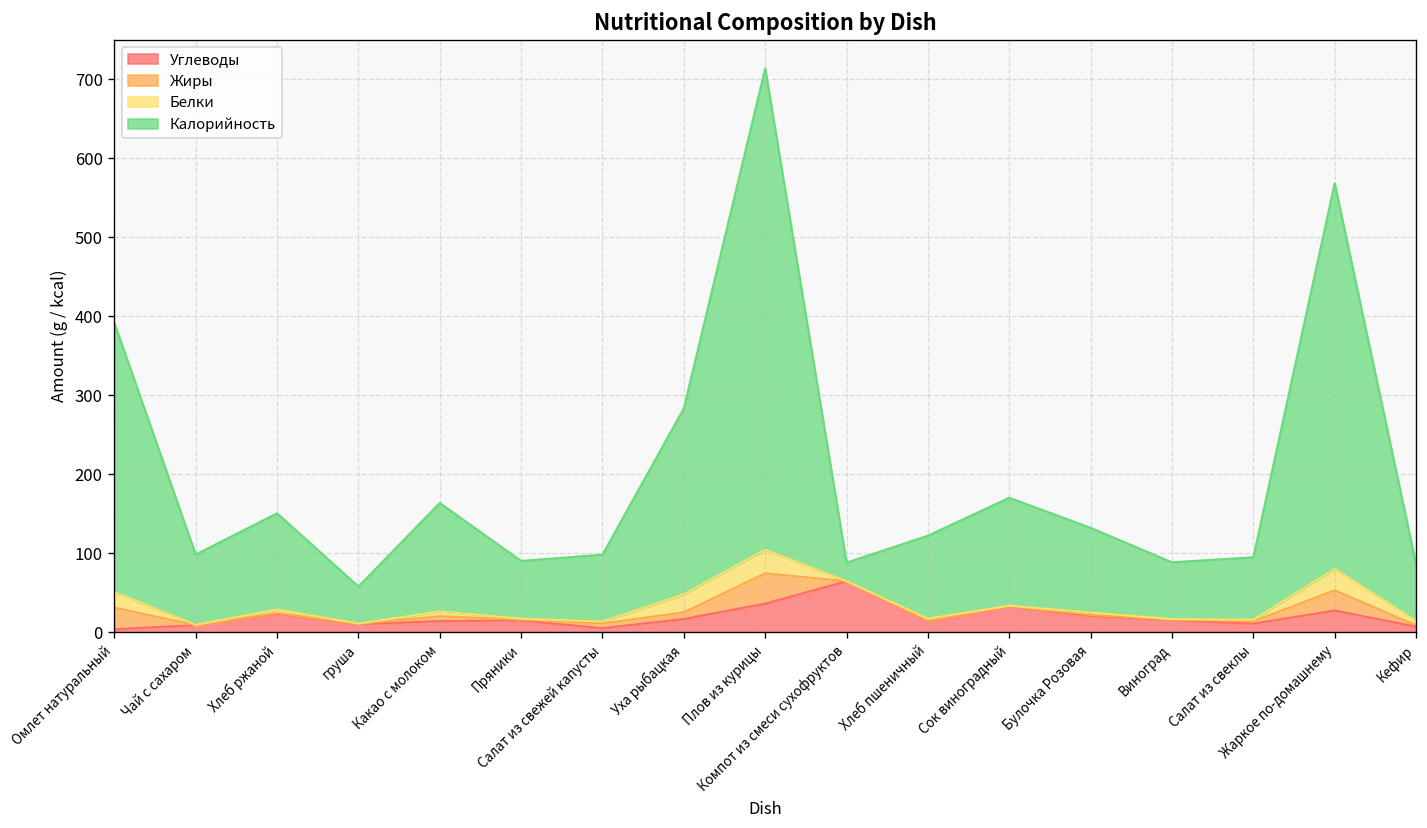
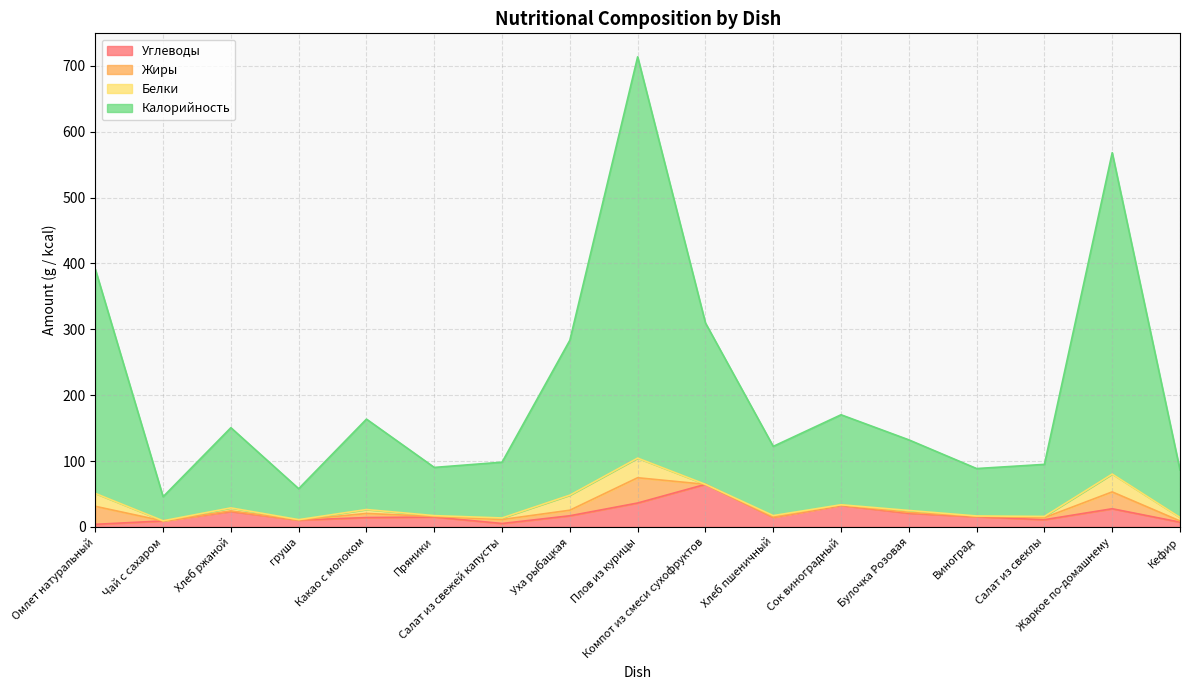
Калорийность, Чай с сахаром: 90 -> 40
Калорийность, Компот из смеси сухофруктов: 20 -> 250
